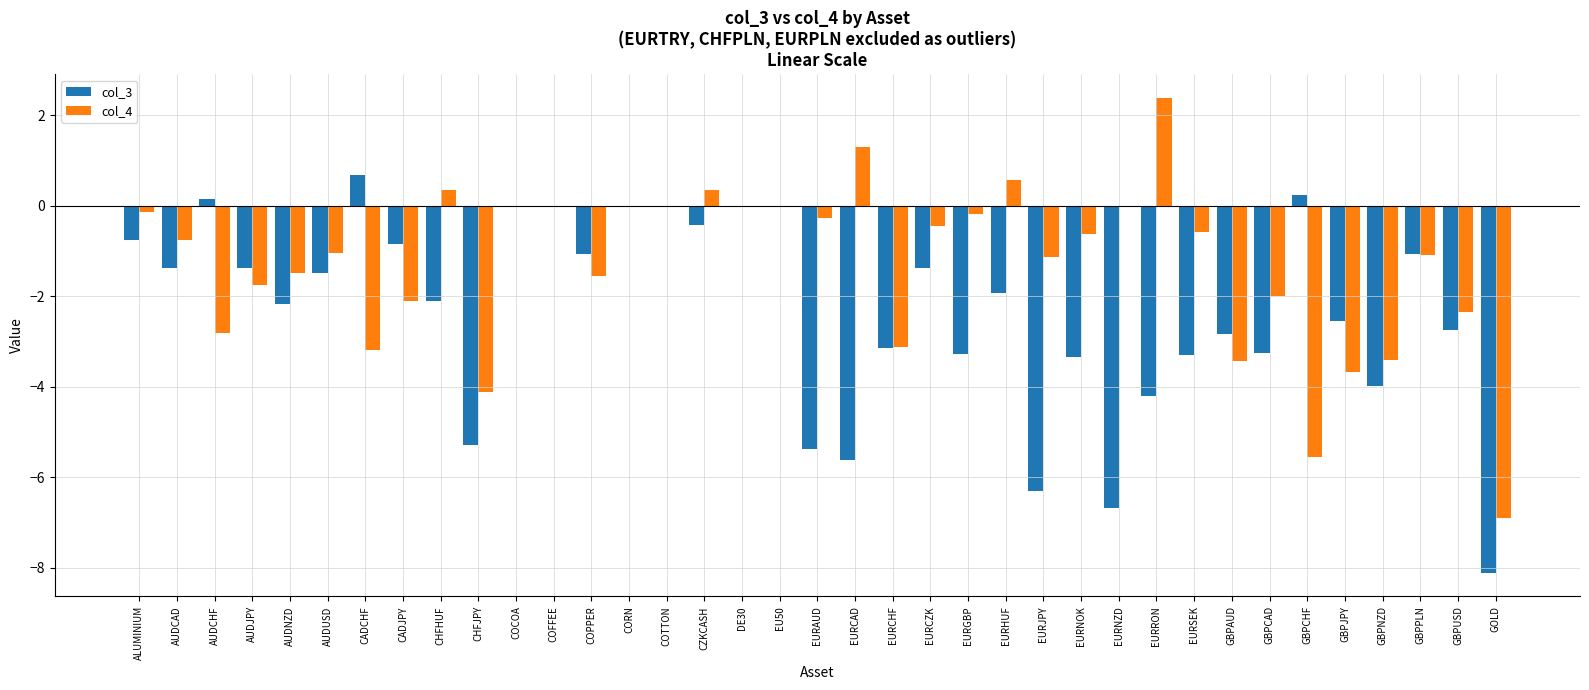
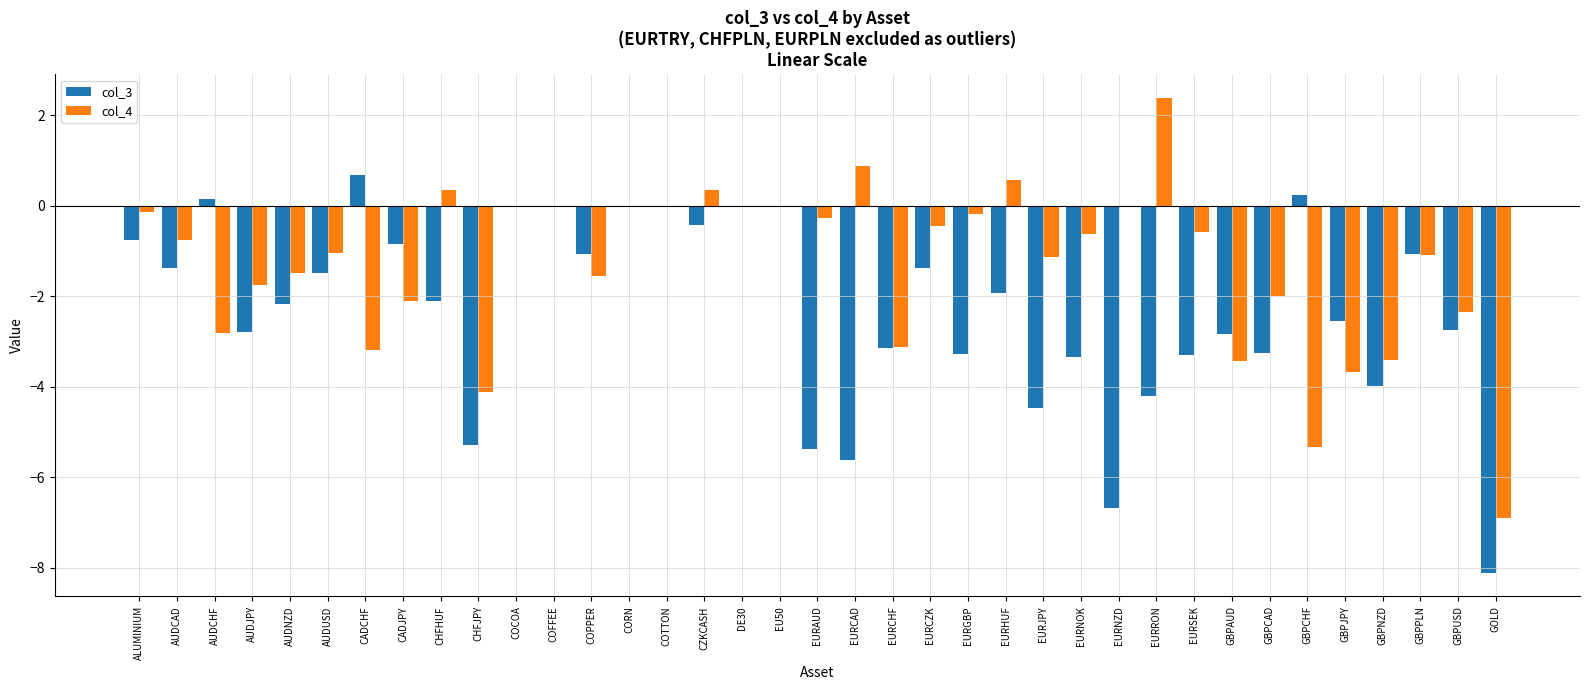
col_3, AUDJPY: -1.4 -> -2.8
col_4, EURCAD: 1.3 -> 0.9
col_3, EURJPY: -6.3 -> -4.5
col_4, GBPCHF: -5.5 -> -5.3
